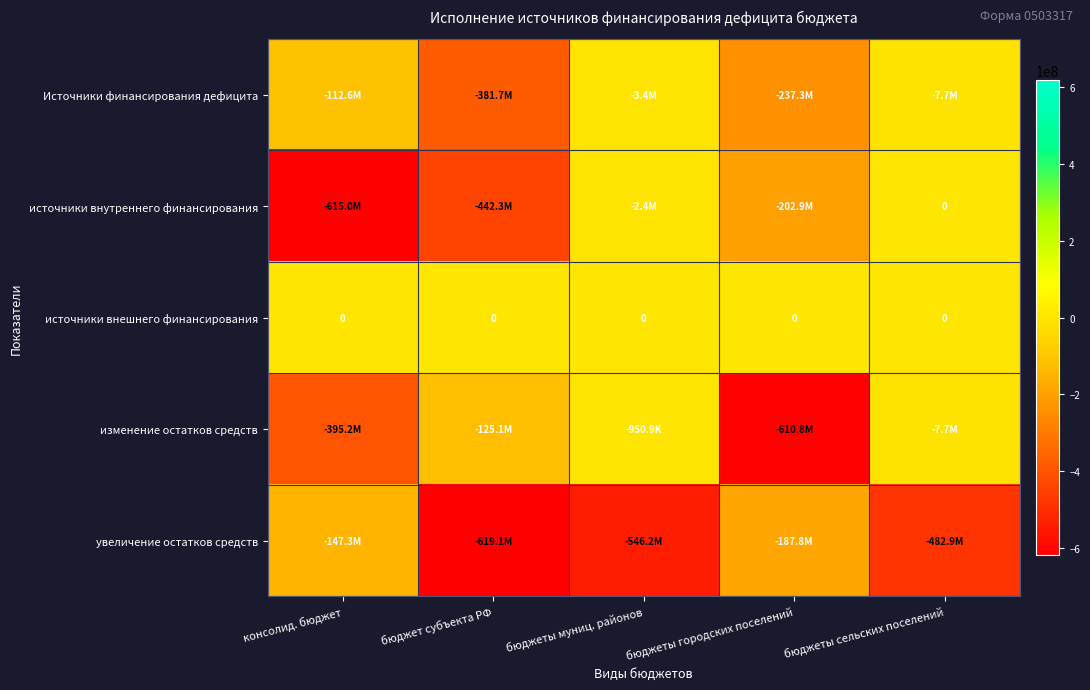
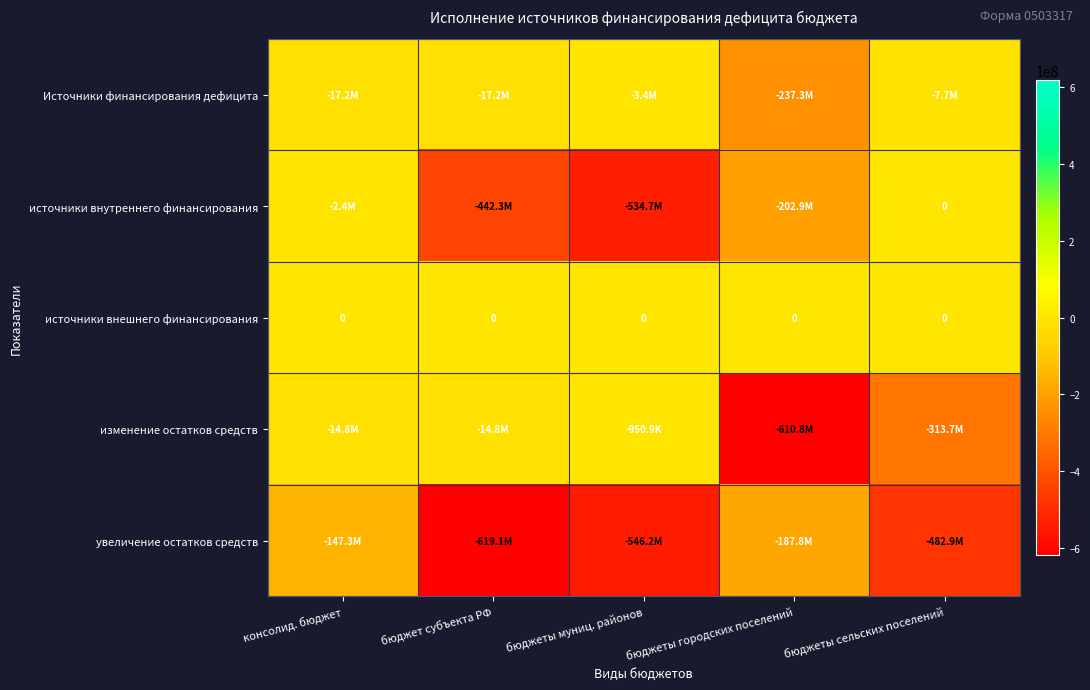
Источники финансирования дефицита, консолид. бюджет: -112.6M -> -17.2M
Источники финансирования дефицита, бюджет субъекта РФ: -381.7M -> -17.2M
источники внутреннего финансирования, консолид. бюджет: -615.0M -> -2.4M
источники внутреннего финансирования, бюджеты муниц. районов: -2.4M -> -534.7M
изменение остатков средств, консолид. бюджет: -395.2M -> -14.8M
изменение остатков средств, бюджет субъекта РФ: -125.1M -> -14.8M
изменение остатков средств, бюджеты сельских поселений: -7.7M -> -313.7M
